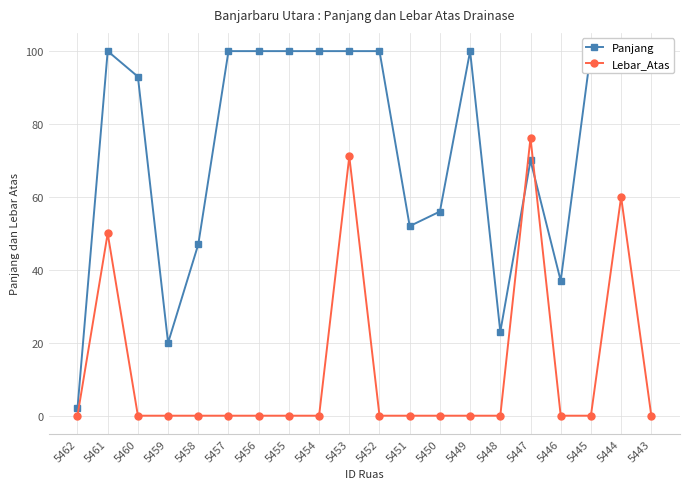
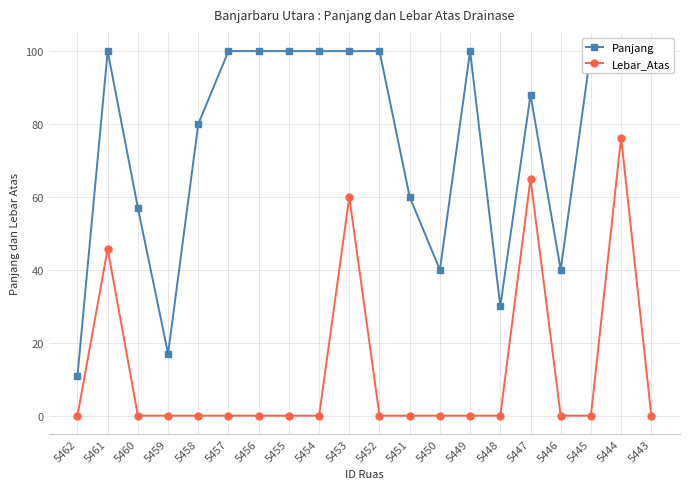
Panjang, 5462: 2 -> 11
Lebar_Atas, 5461: 50 -> 46
Panjang, 5460: 93 -> 57
Panjang, 5459: 20 -> 17
Panjang, 5458: 47 -> 80
Lebar_Atas, 5453: 71 -> 60
Panjang, 5451: 52 -> 60
Panjang, 5450: 56 -> 40
Panjang, 5448: 23 -> 30
Panjang, 5447: 70 -> 88
Lebar_Atas, 5447: 76 -> 65
Panjang, 5446: 37 -> 40
Lebar_Atas, 5444: 60 -> 76
